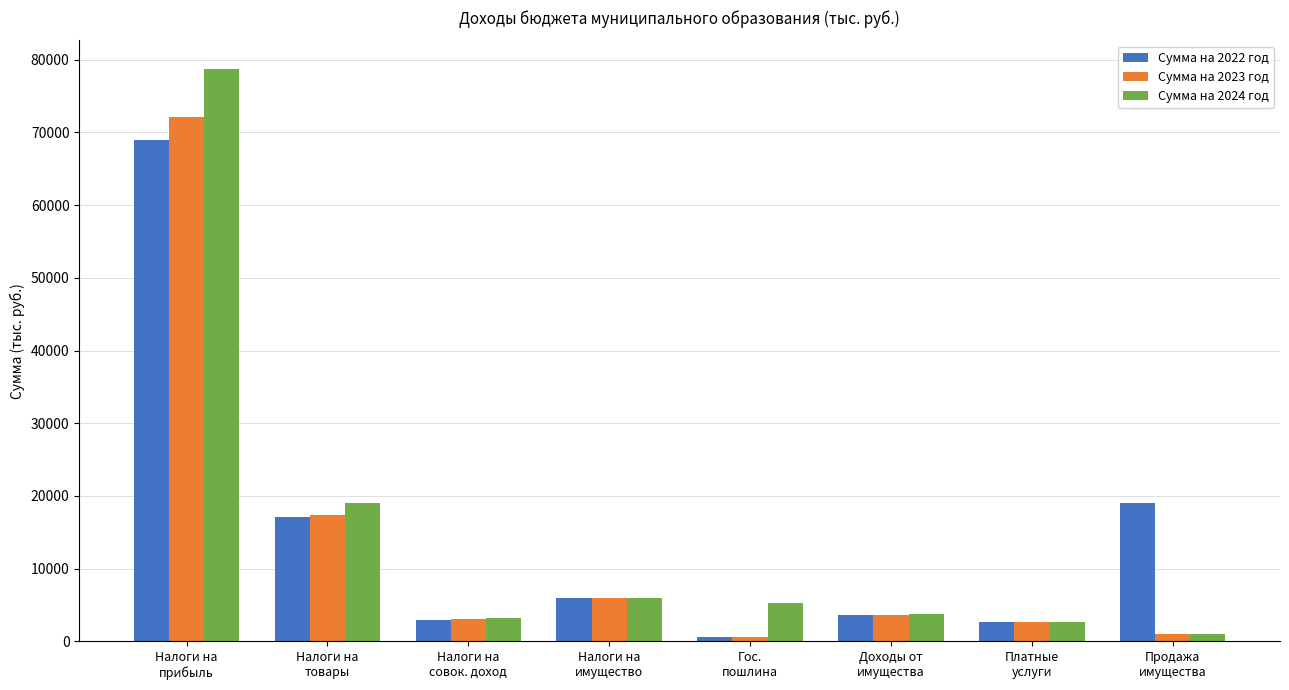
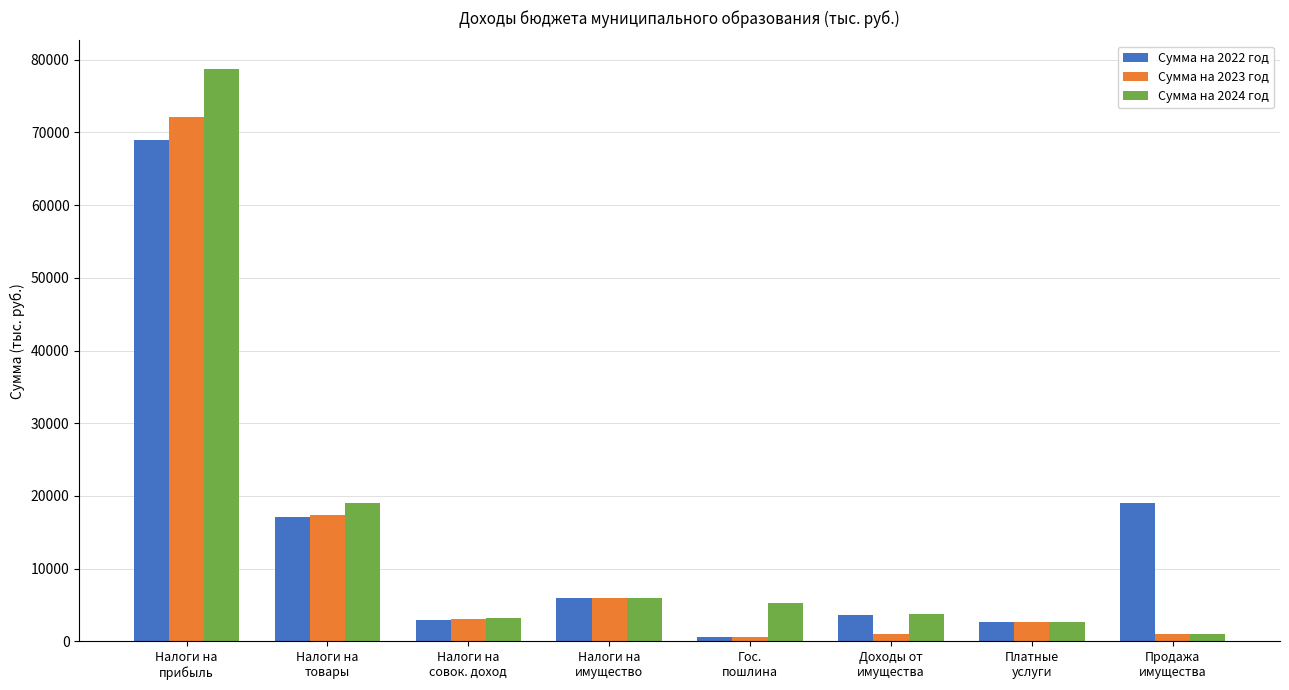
Сумма на 2023 год, Доходы от имущества: 4000 -> 1000
